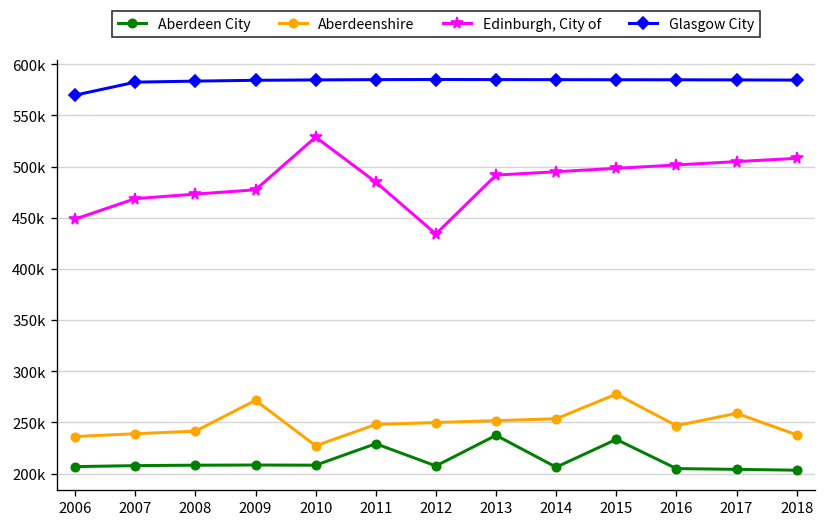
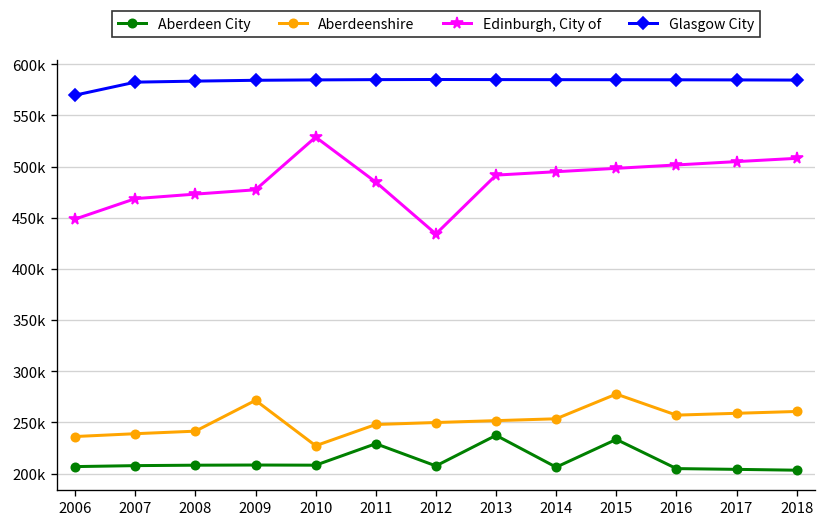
Aberdeenshire, 2016: 250000 -> 260000
Aberdeenshire, 2018: 240000 -> 260000
